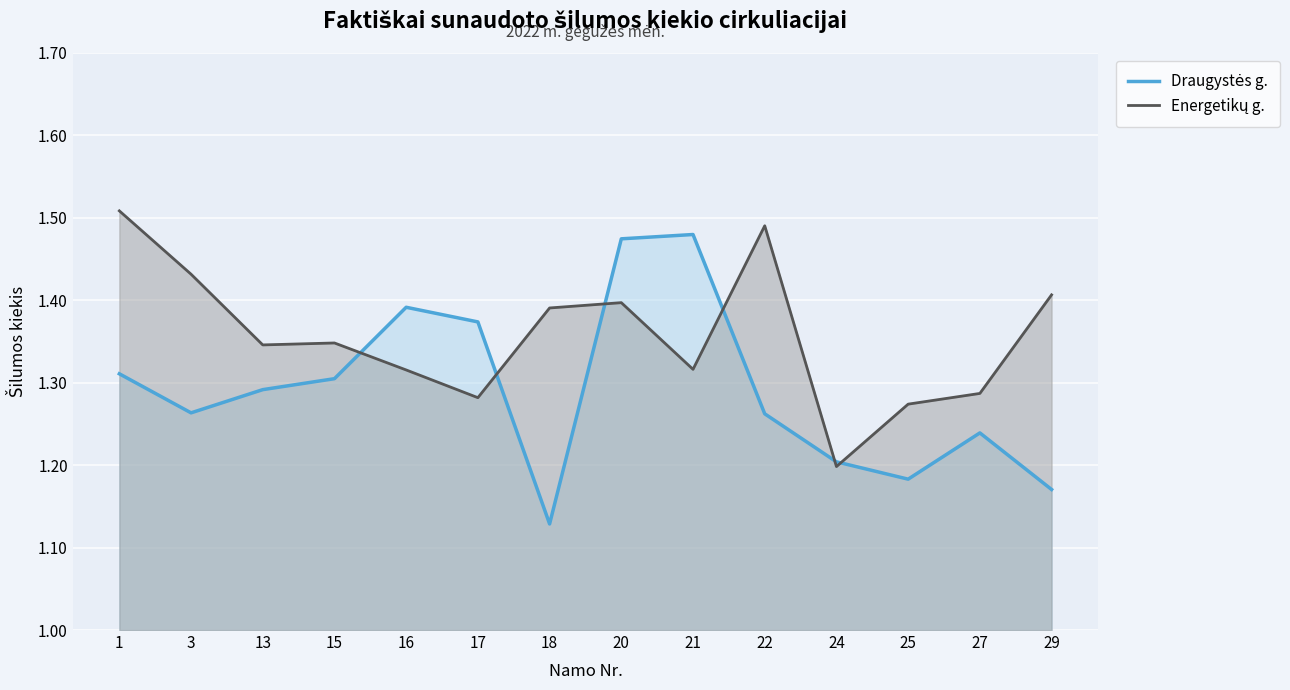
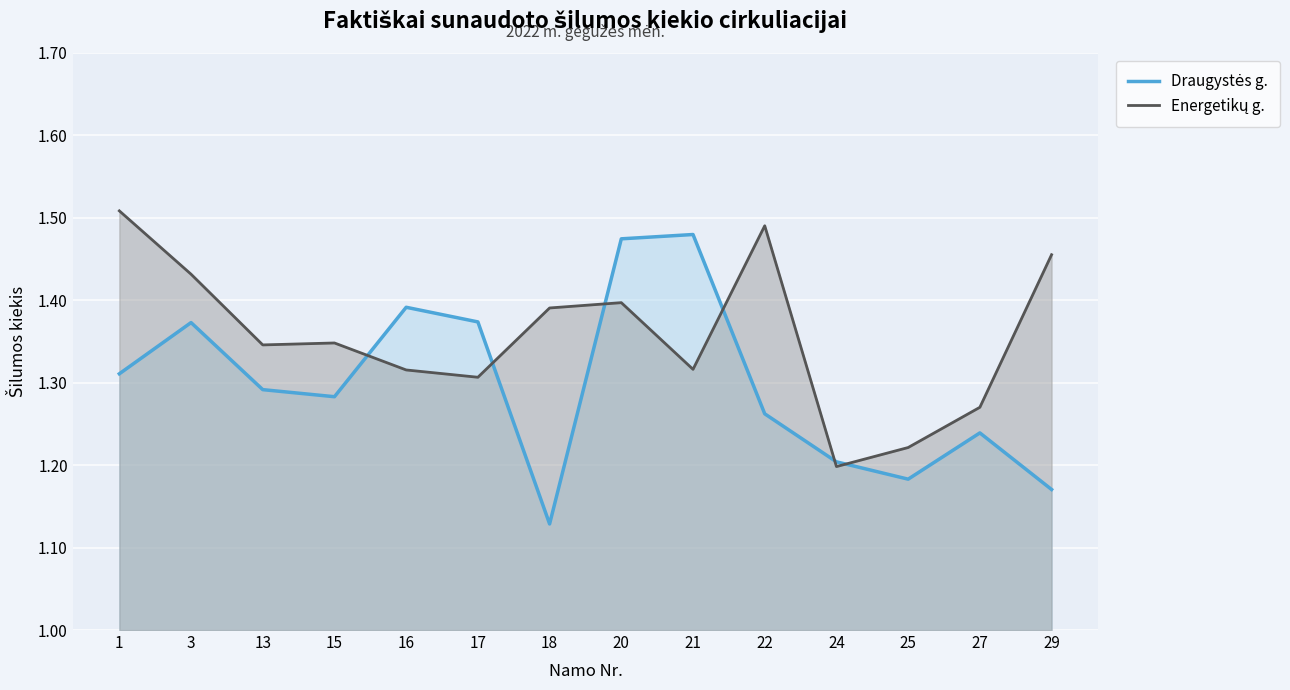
Draugystės g., 3: 1.26 -> 1.37
Draugystės g., 15: 1.30 -> 1.28
Energetikų g., 17: 1.28 -> 1.31
Energetikų g., 25: 1.27 -> 1.22
Energetikų g., 27: 1.29 -> 1.27
Energetikų g., 29: 1.41 -> 1.46
